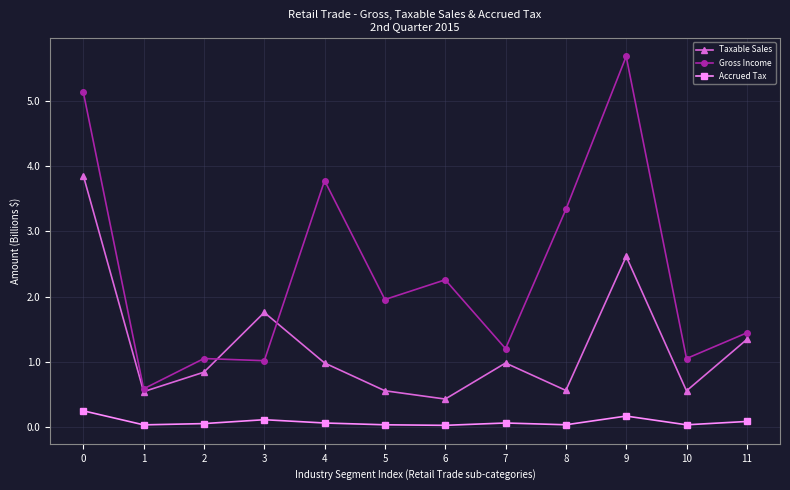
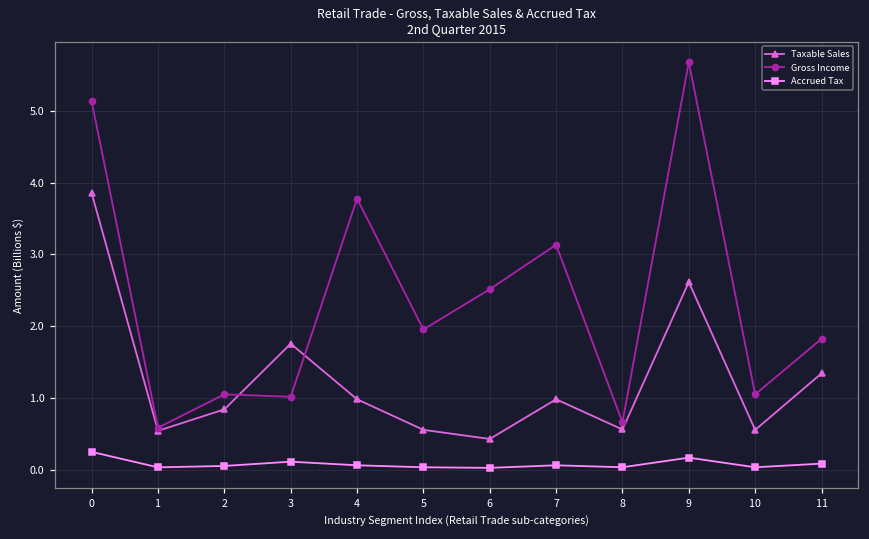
Gross Income, 6: 2.3 -> 2.5
Gross Income, 7: 1.2 -> 3.1
Gross Income, 8: 3.3 -> 0.7
Gross Income, 11: 1.4 -> 1.8
